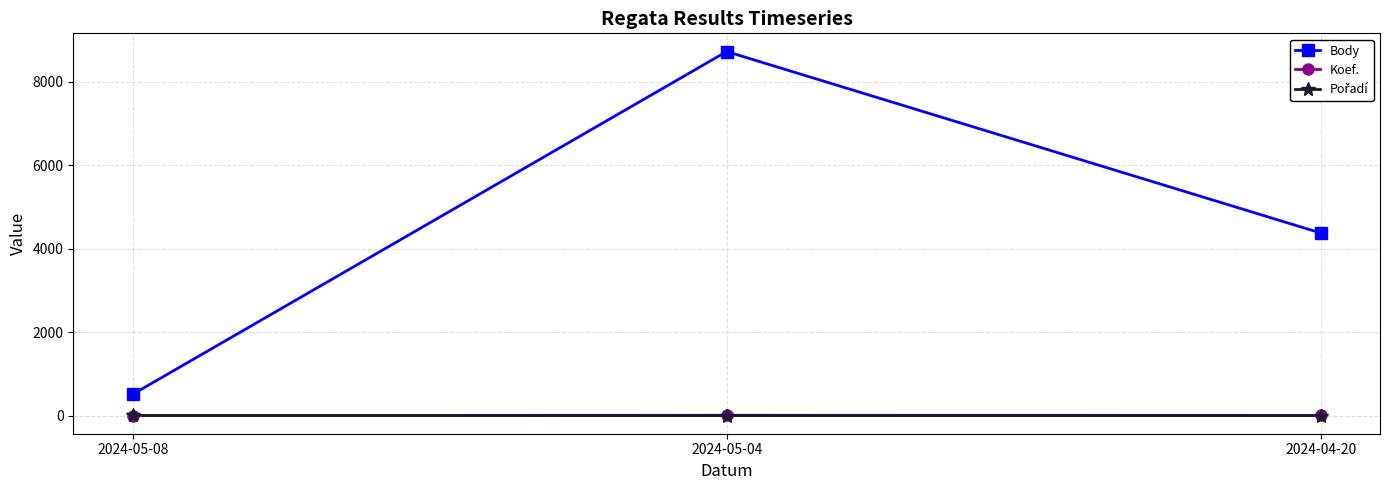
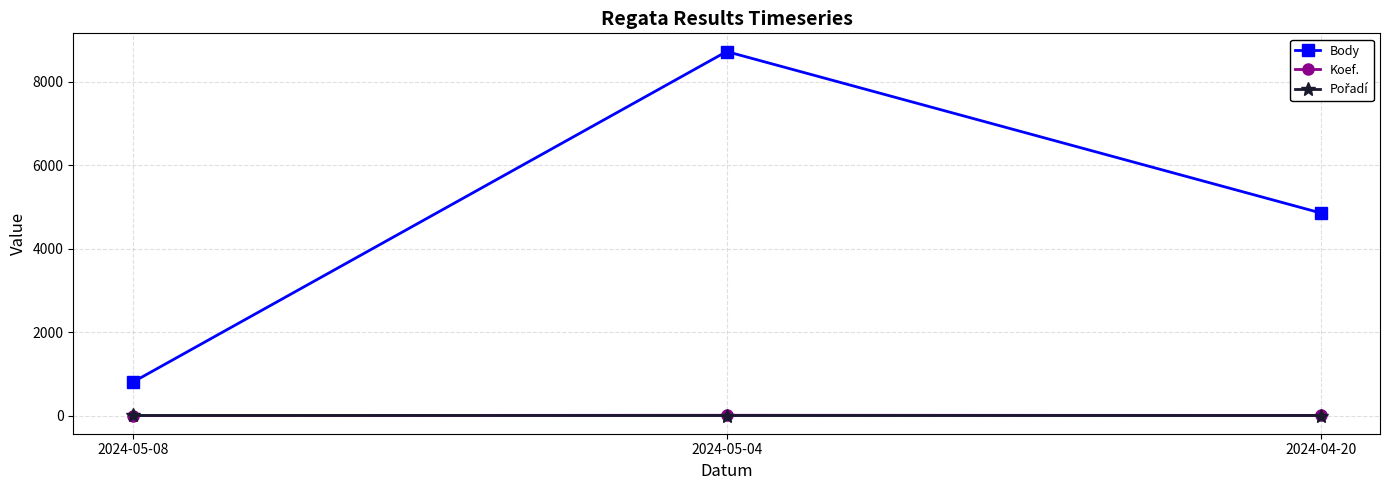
Body, 2024-05-08: 500 -> 800
Body, 2024-04-20: 4400 -> 4900
